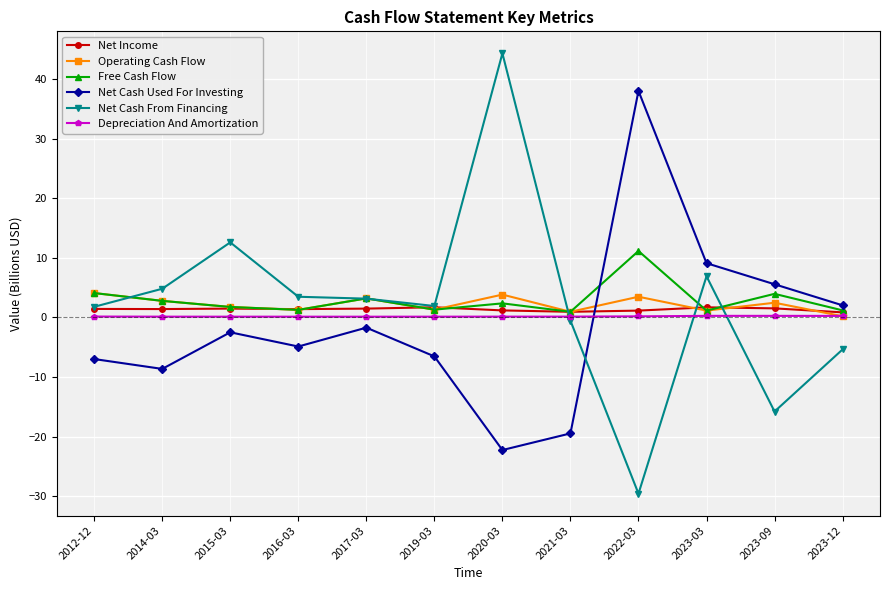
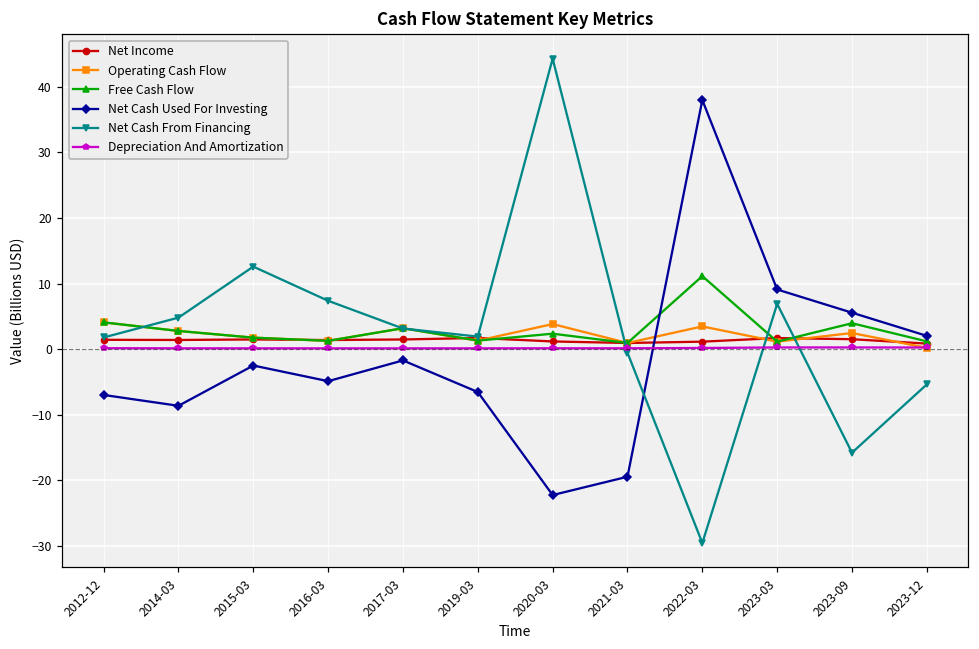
Net Cash From Financing, 2016-03: 3 -> 7
